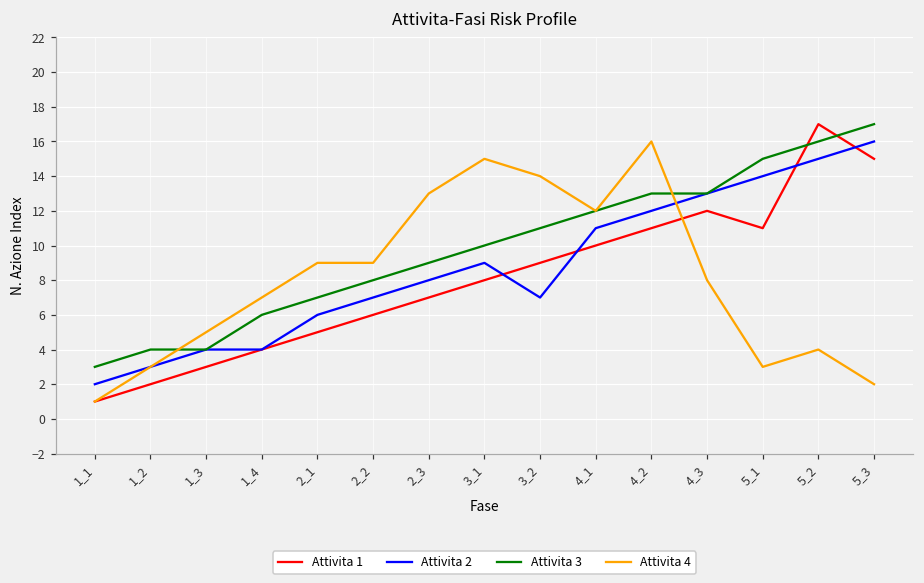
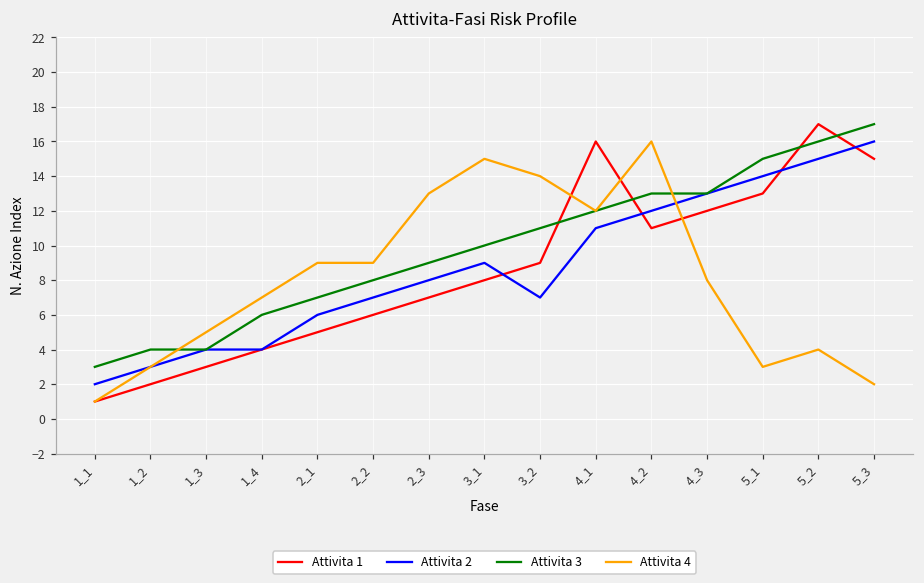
Attivita 1, 4_1: 10 -> 16
Attivita 1, 5_1: 11 -> 13
